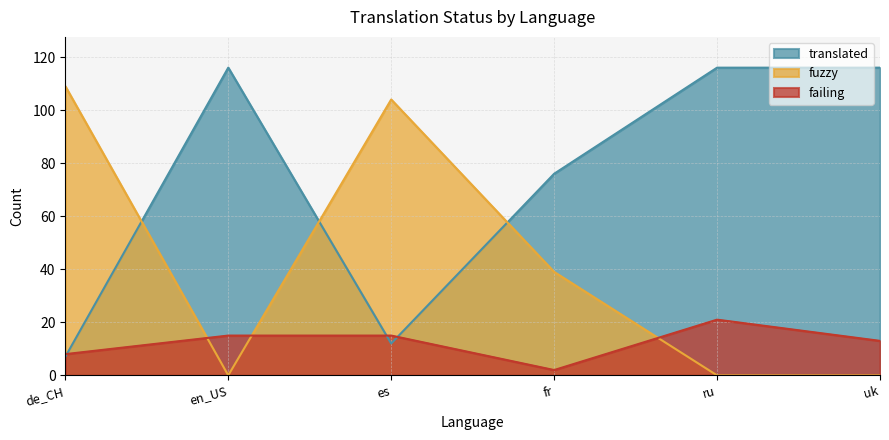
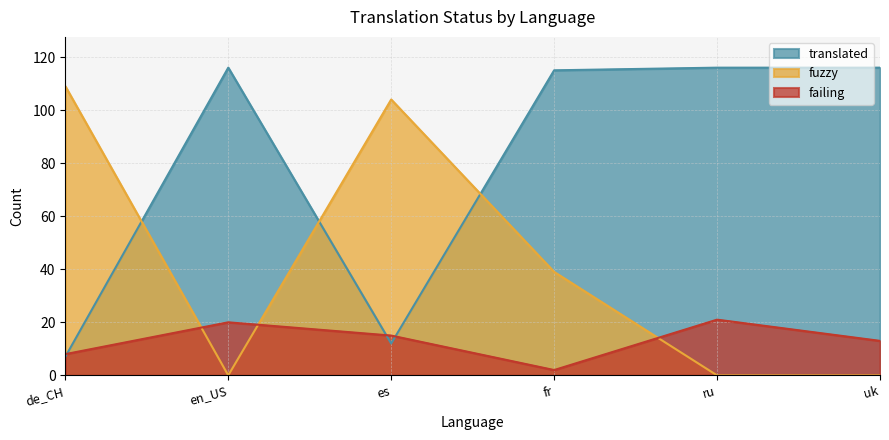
failing, en_US: 15 -> 20
translated, fr: 76 -> 115
